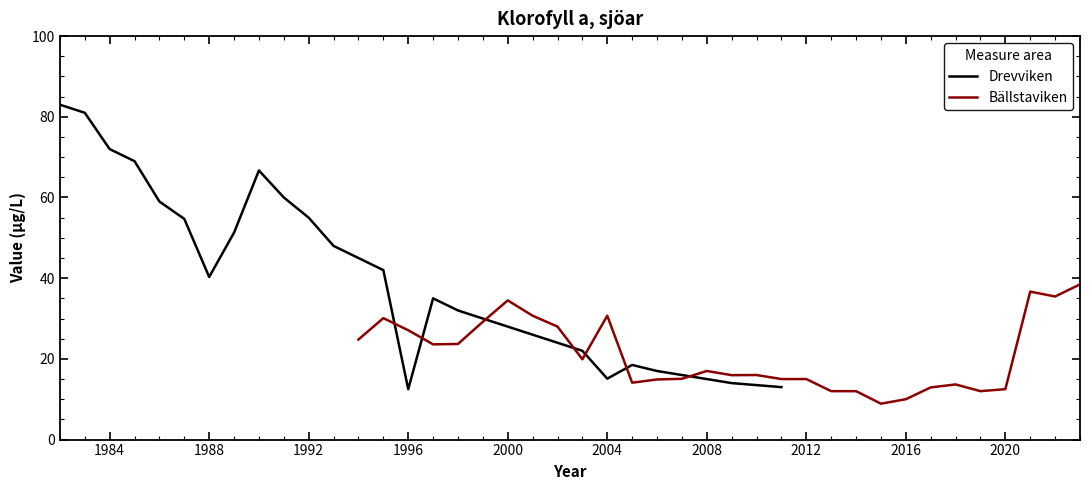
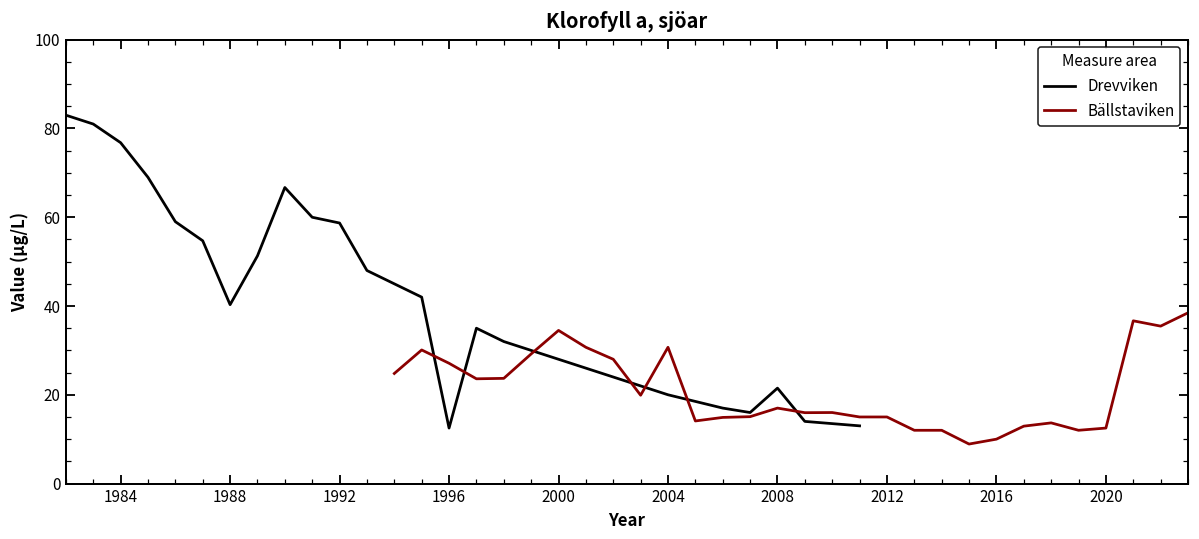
Drevviken, 1984: 72 -> 77
Drevviken, 1992: 55 -> 59
Drevviken, 2004: 15 -> 20
Drevviken, 2008: 15 -> 22
